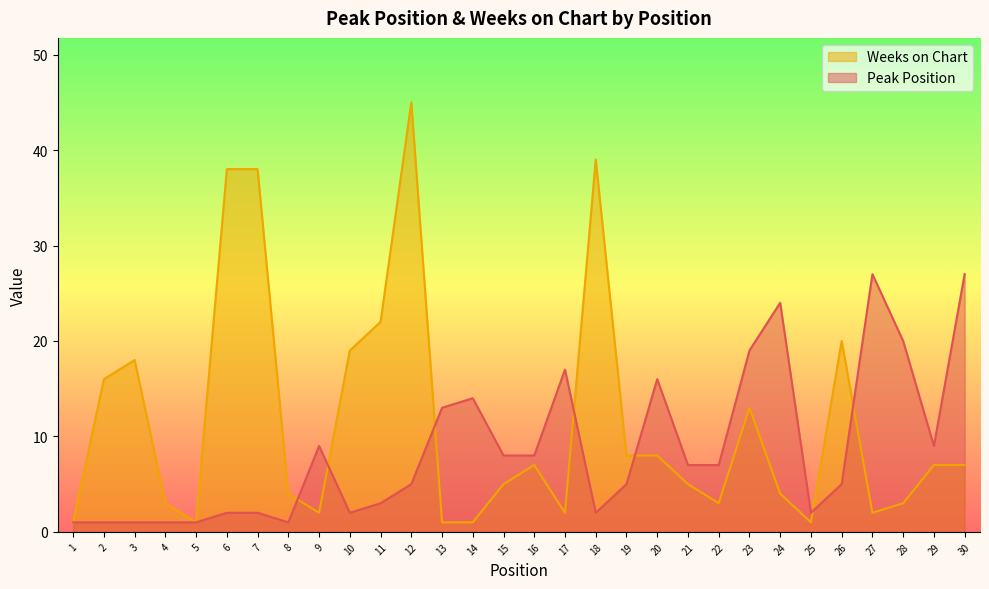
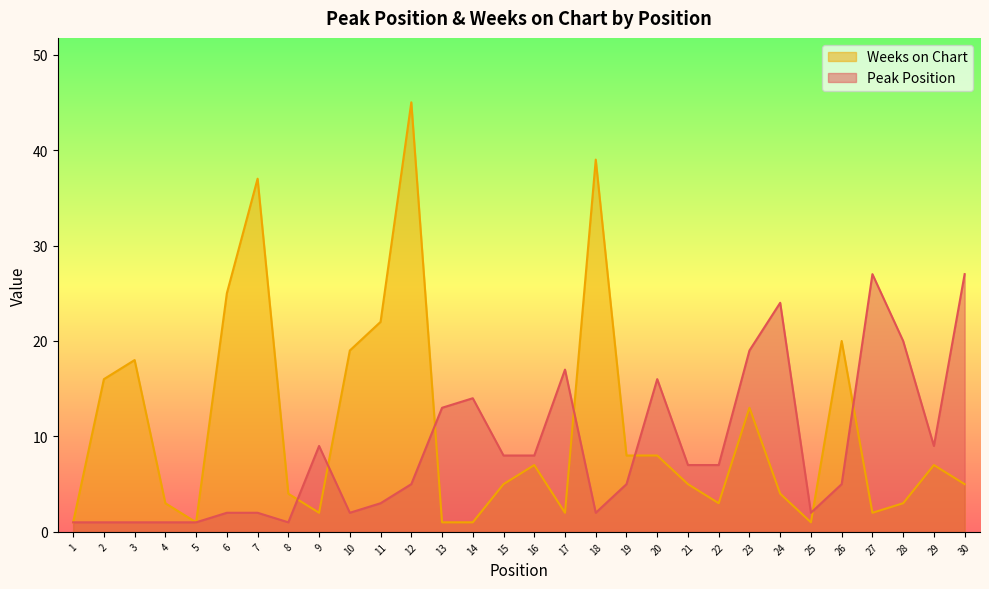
Weeks on Chart, 6: 38 -> 25
Weeks on Chart, 7: 38 -> 37
Weeks on Chart, 30: 7 -> 5
